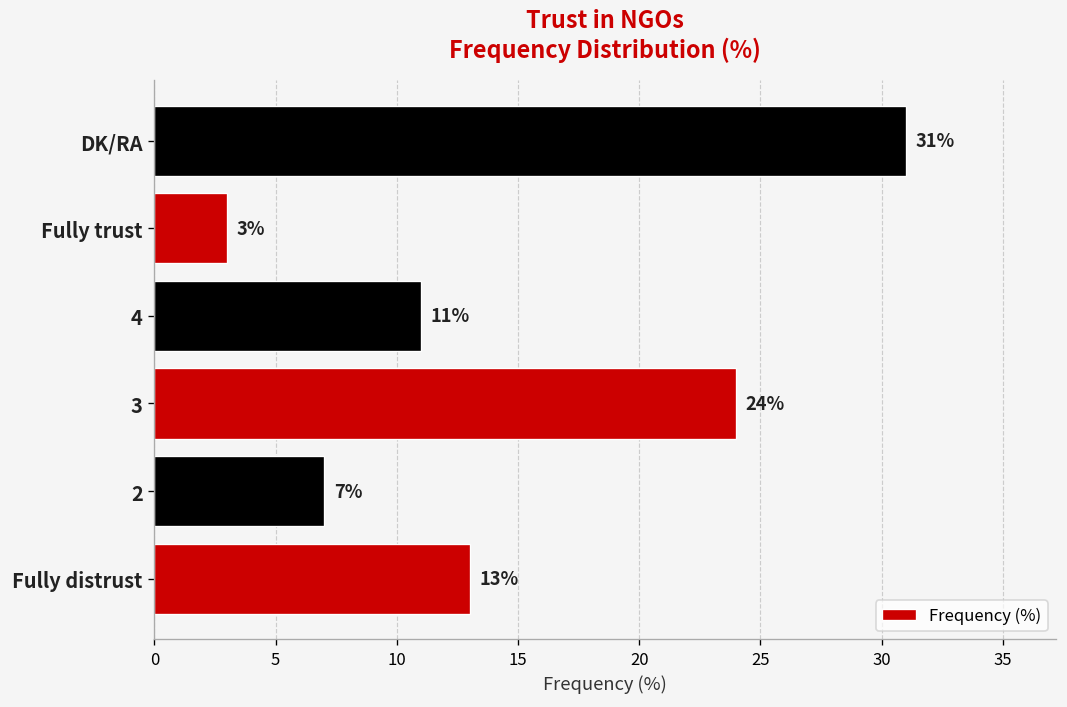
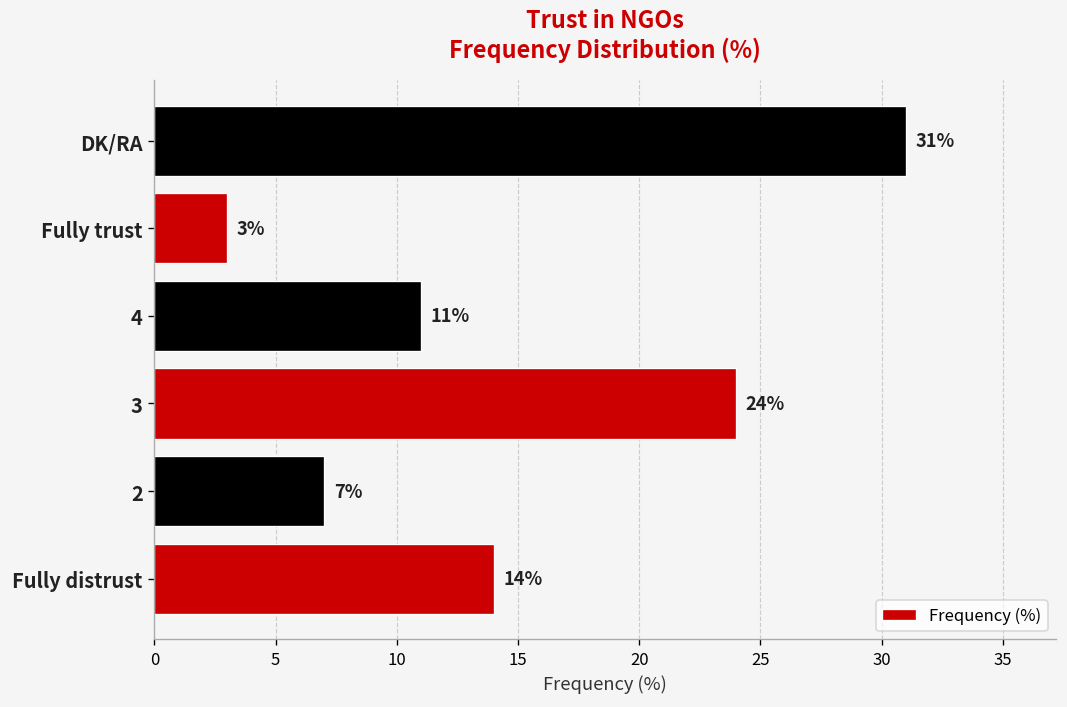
Fully distrust: 13% -> 14%
